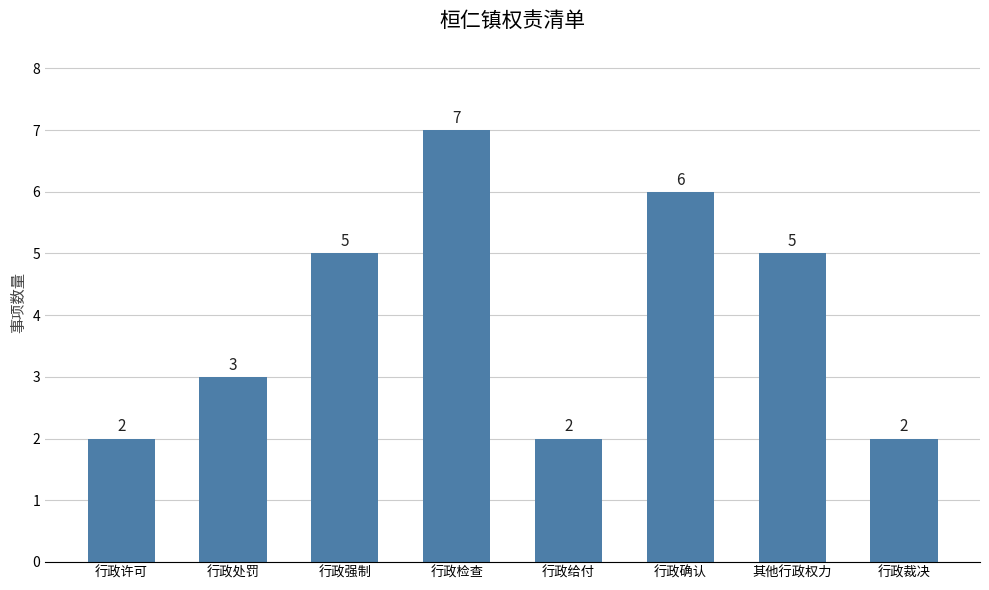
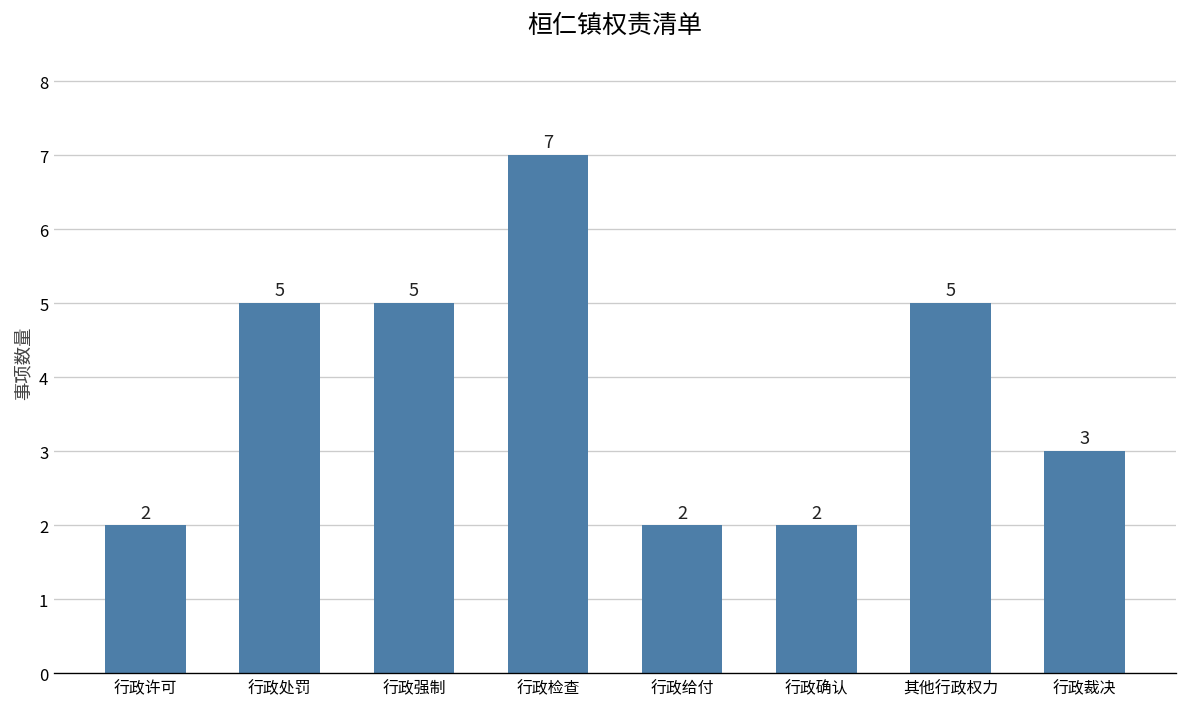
行政处罚: 3 -> 5
行政确认: 6 -> 2
行政裁决: 2 -> 3
